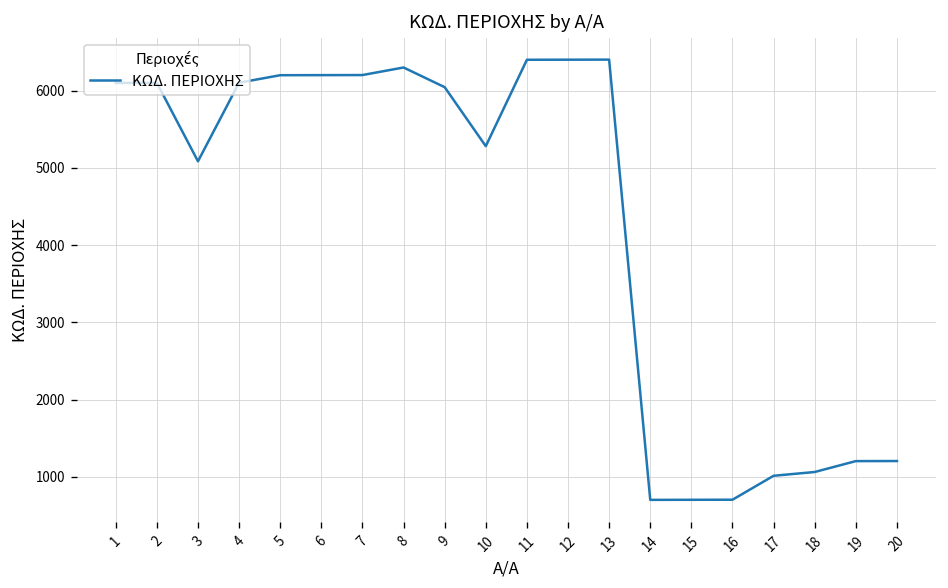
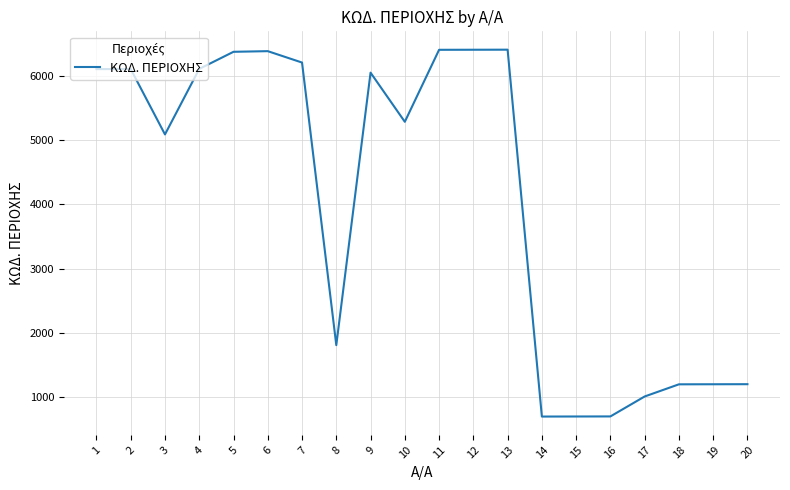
5: 6200 -> 6400
6: 6200 -> 6400
8: 6300 -> 1800
18: 1100 -> 1200
